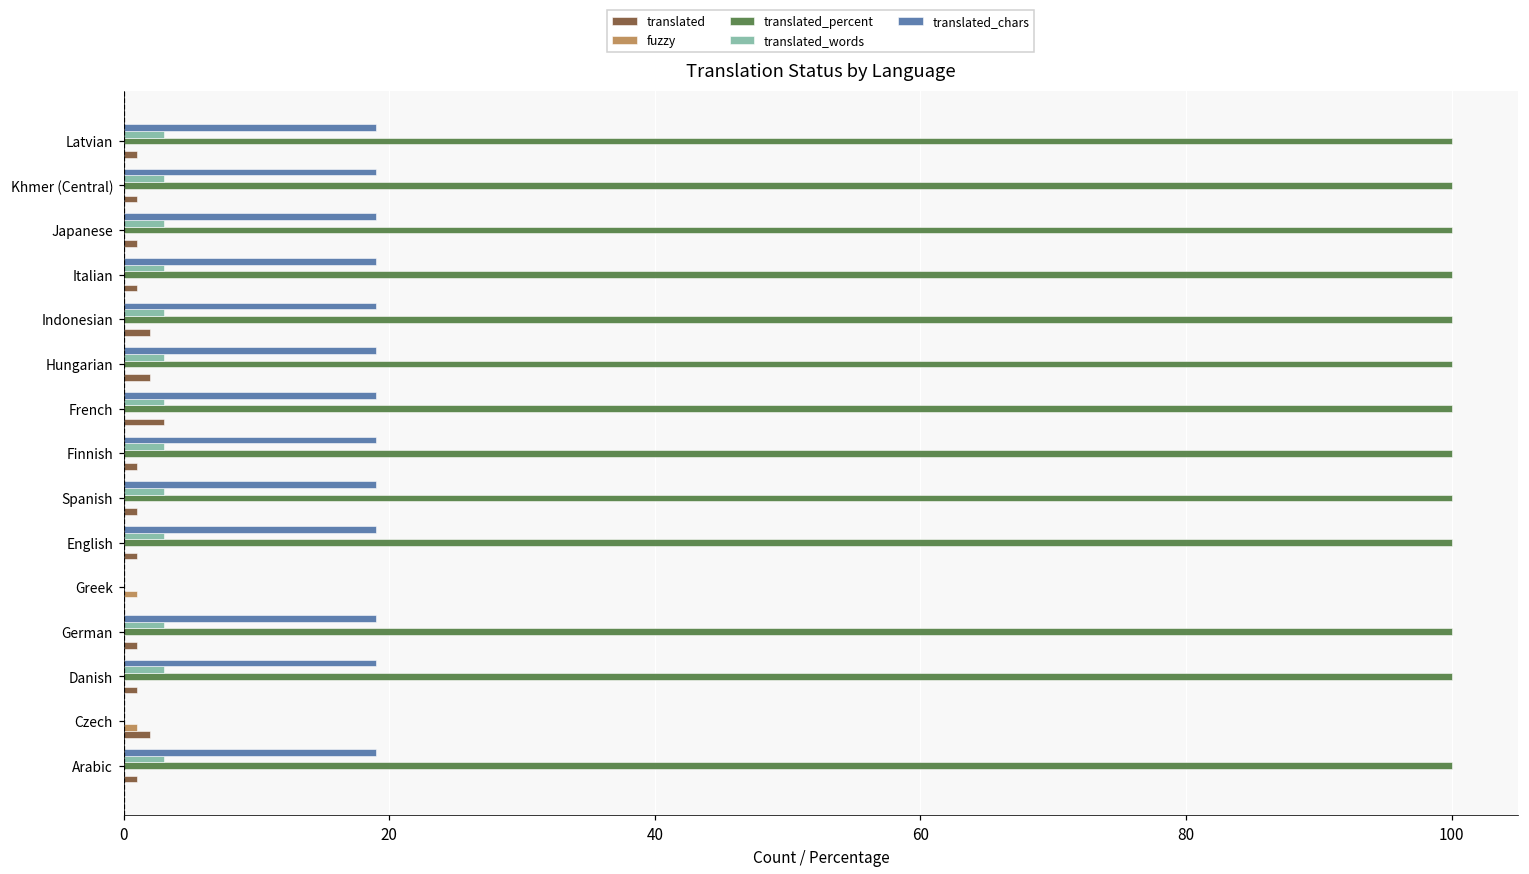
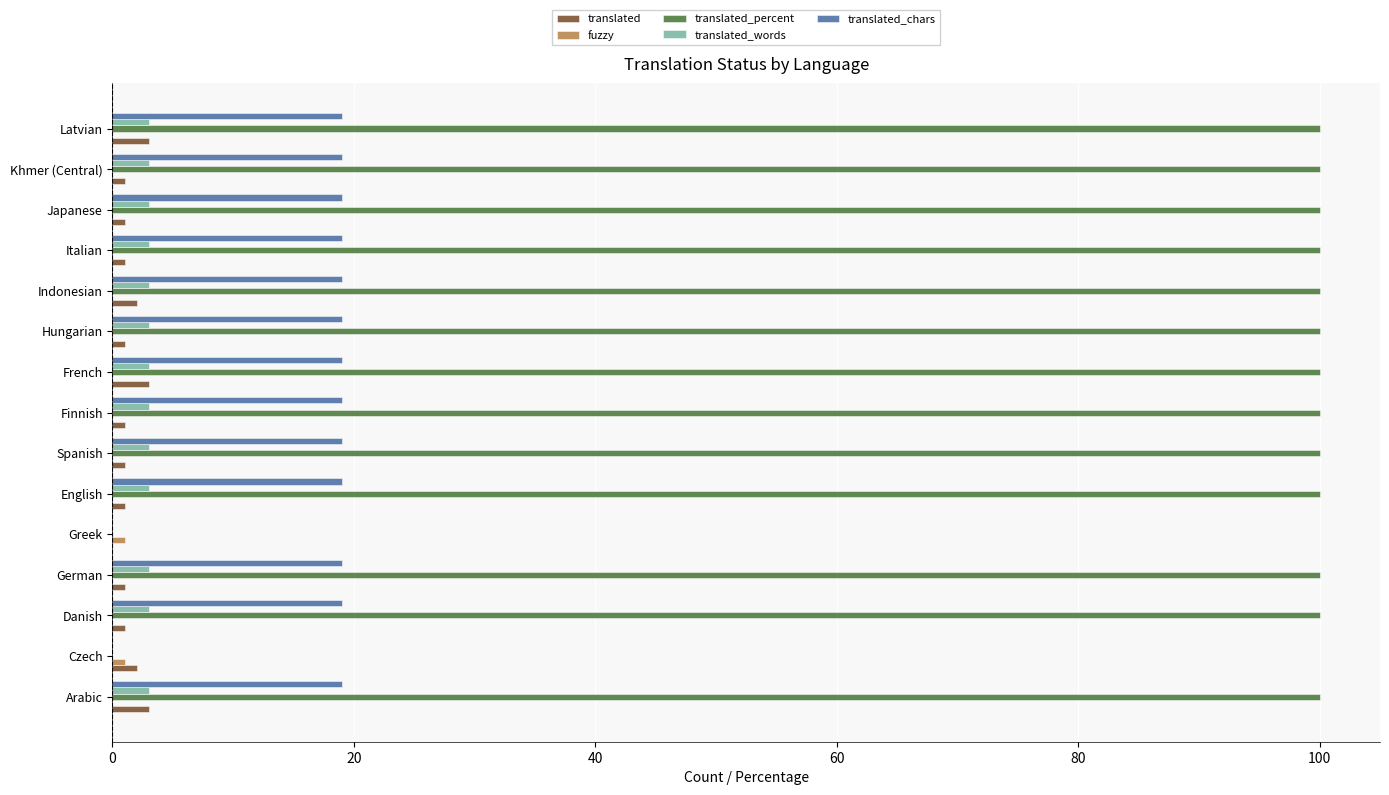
translated, Latvian: 1 -> 3
translated, Hungarian: 2 -> 1
translated, Arabic: 1 -> 3
